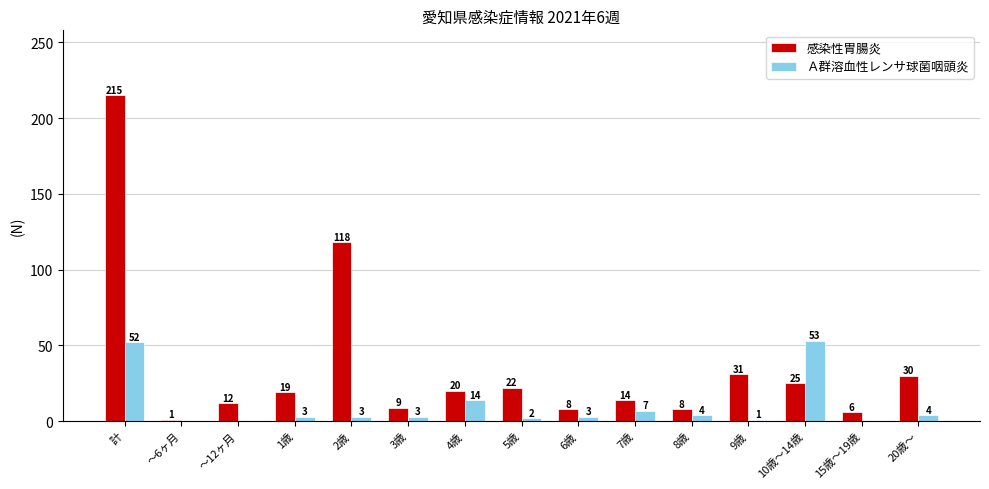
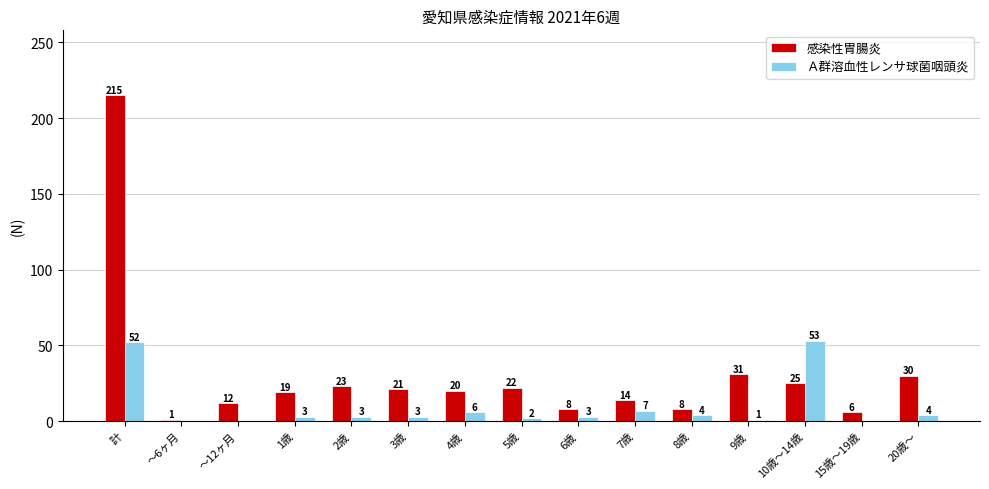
感染性胃腸炎, 2歳: 118 -> 23
感染性胃腸炎, 3歳: 9 -> 21
Ａ群溶血性レンサ球菌咽頭炎, 4歳: 14 -> 6
